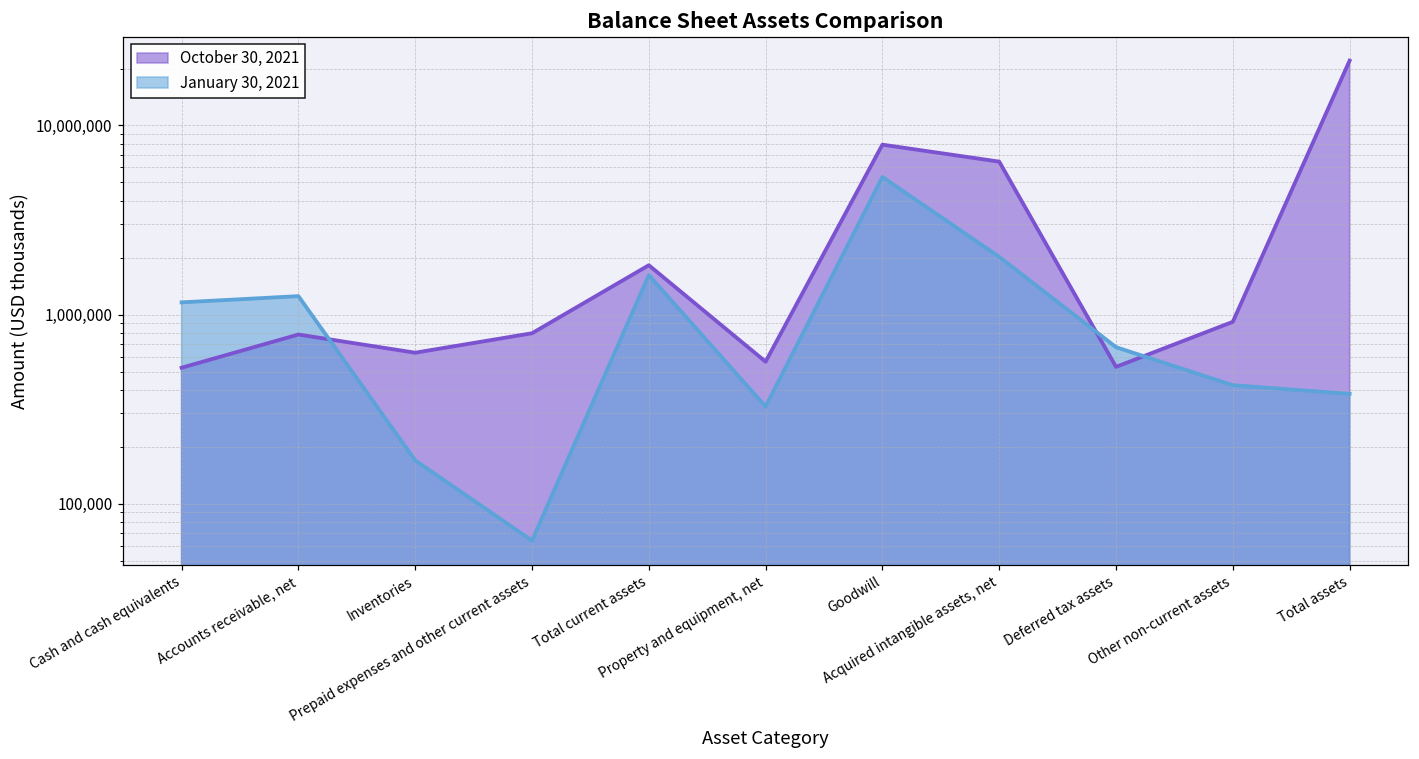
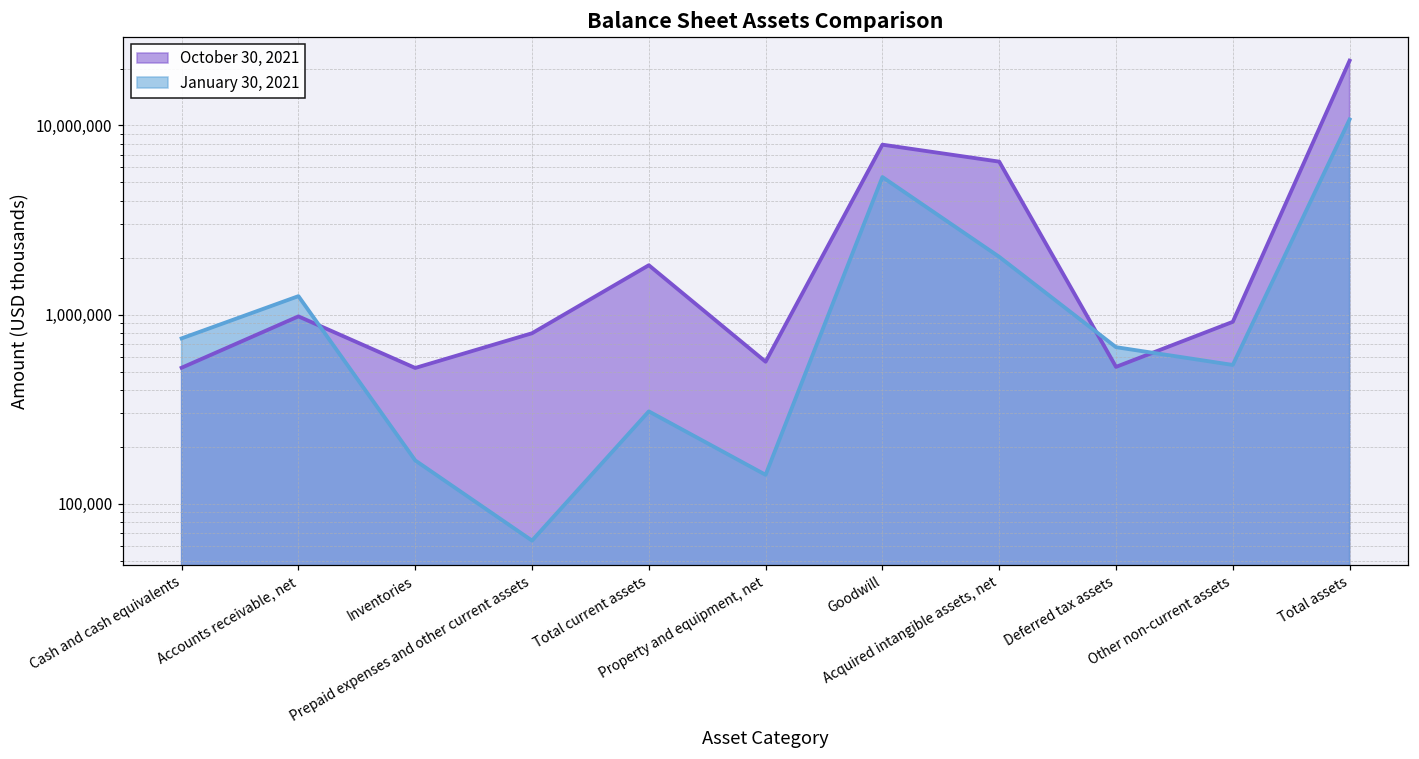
January 30, 2021, Cash and cash equivalents: 1,200,000 -> 700,000
October 30, 2021, Accounts receivable, net: 800,000 -> 1,000,000
October 30, 2021, Inventories: 630,000 -> 520,000
January 30, 2021, Total current assets: 1,600,000 -> 310,000
January 30, 2021, Property and equipment, net: 330,000 -> 140,000
January 30, 2021, Other non-current assets: 420,000 -> 540,000
January 30, 2021, Total assets: 380,000 -> 11,000,000
